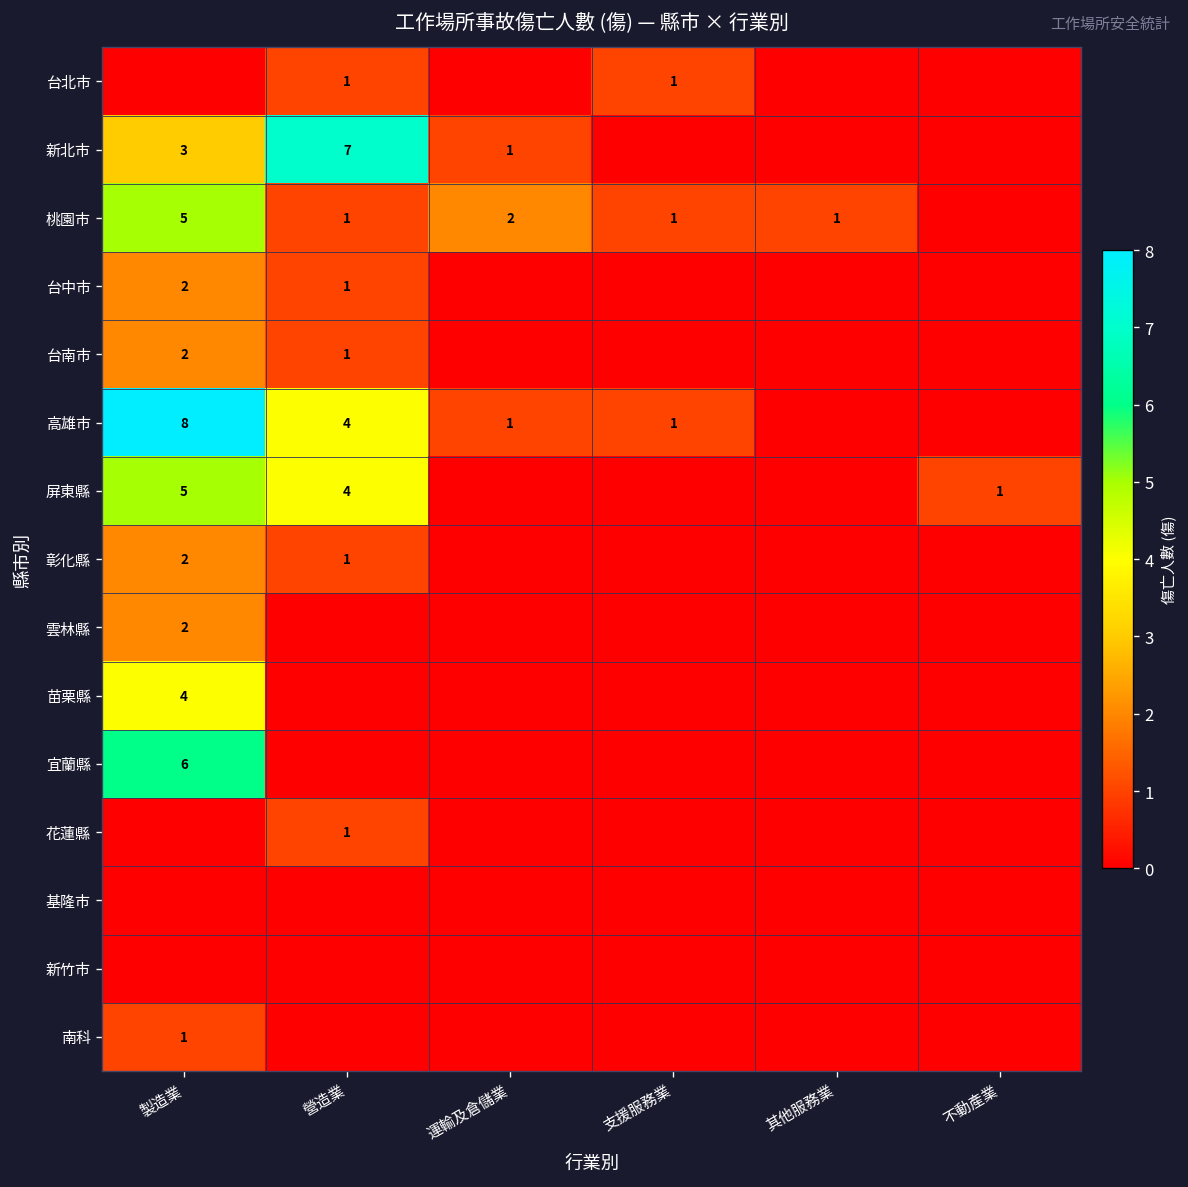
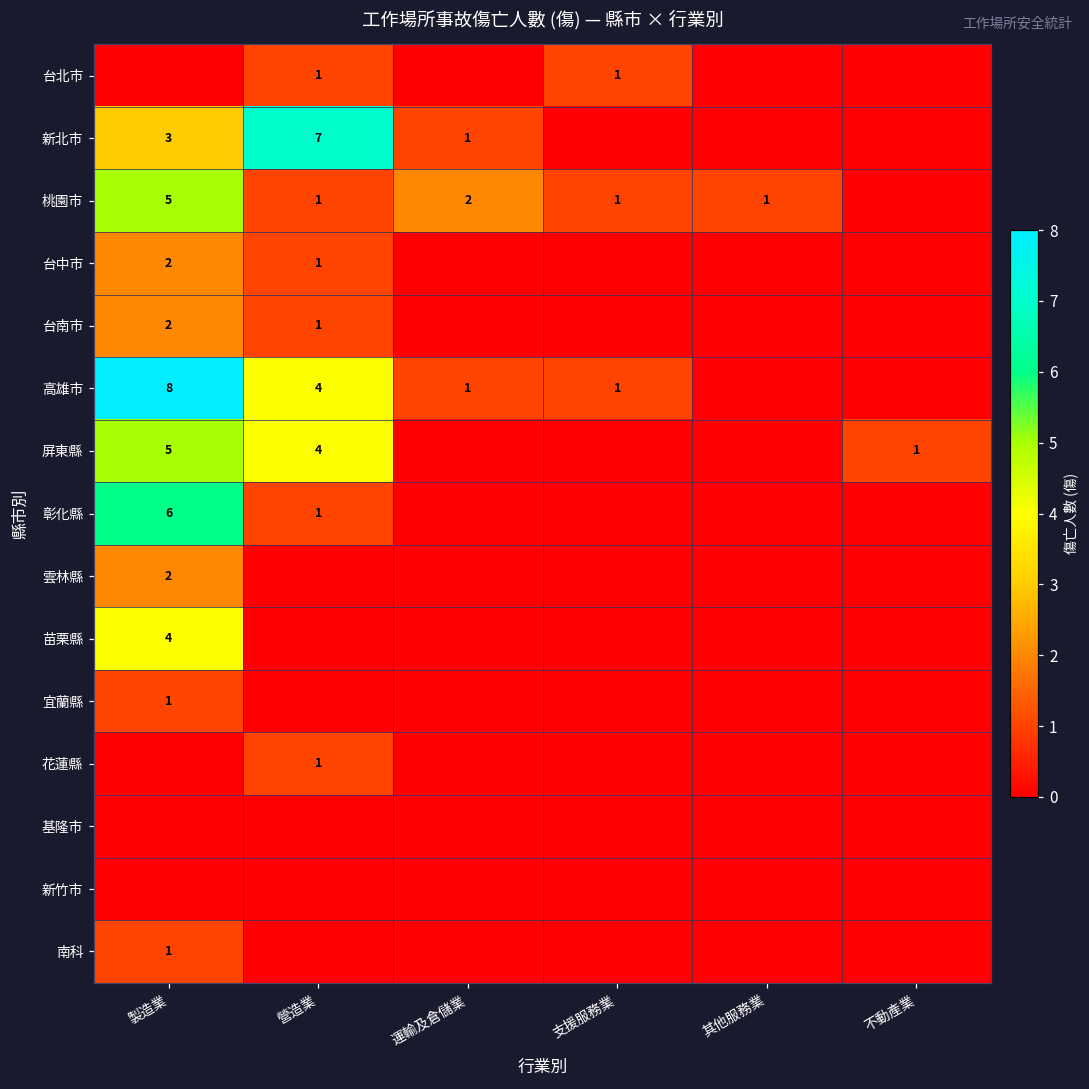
彰化縣, 製造業: 2 -> 6
宜蘭縣, 製造業: 6 -> 1
